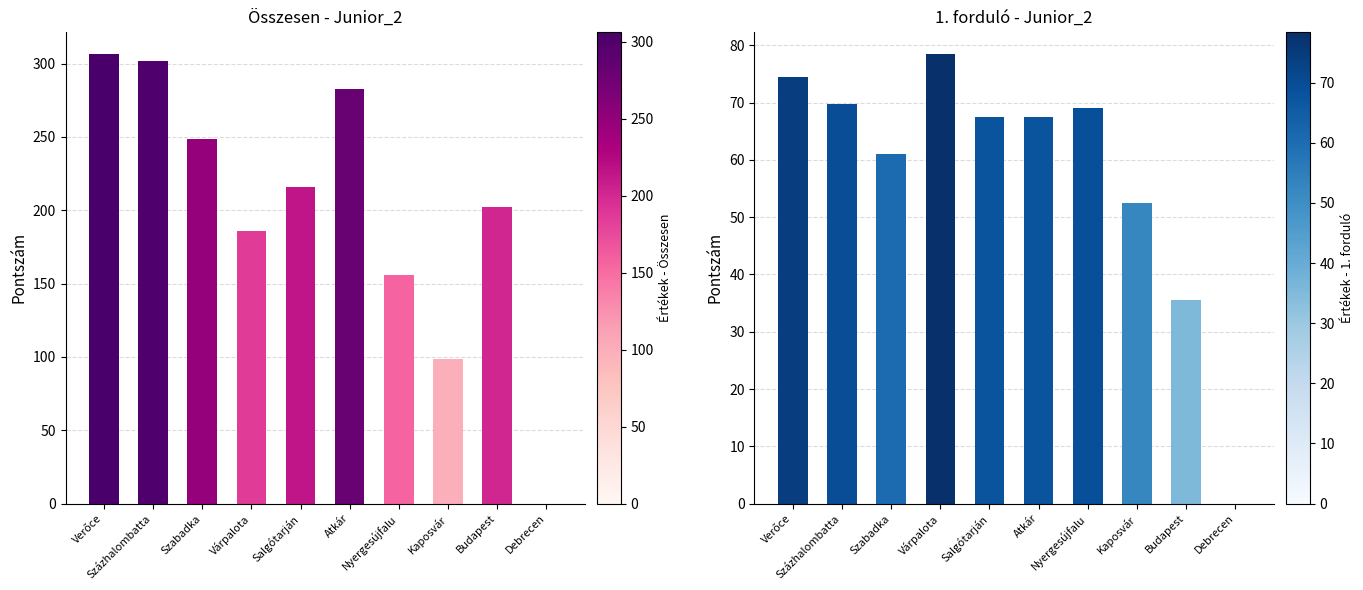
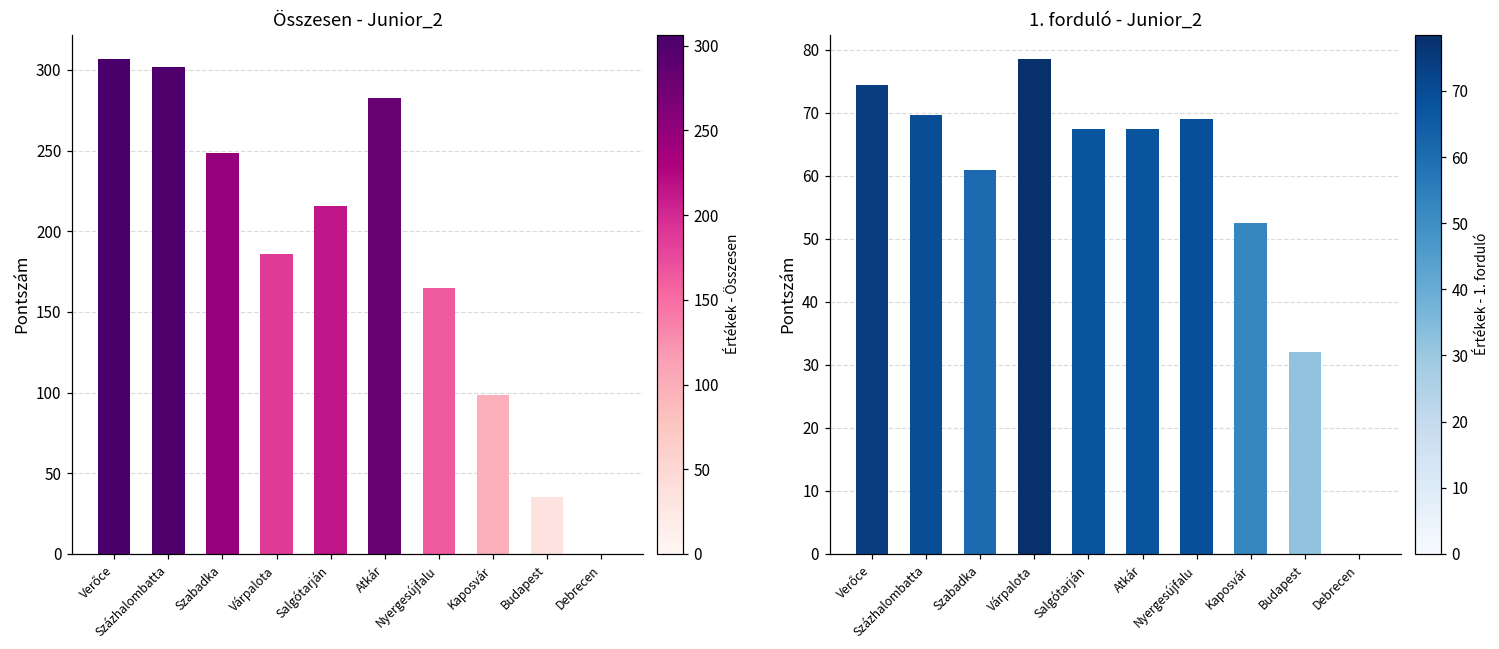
Összesen - Junior_2, Nyergesújfalu: 156 -> 165
Összesen - Junior_2, Budapest: 202 -> 36
1. forduló - Junior_2, Budapest: 36 -> 32
